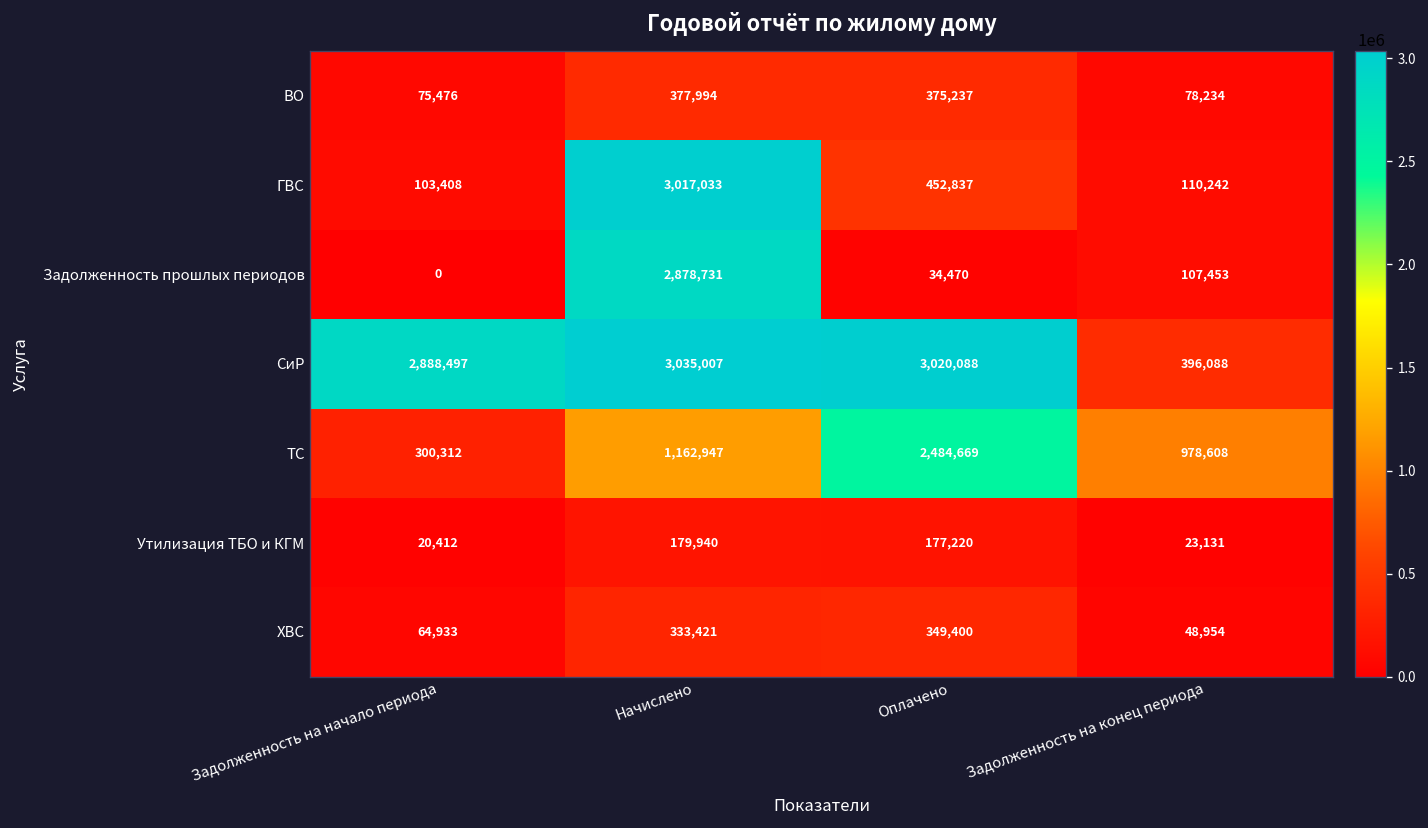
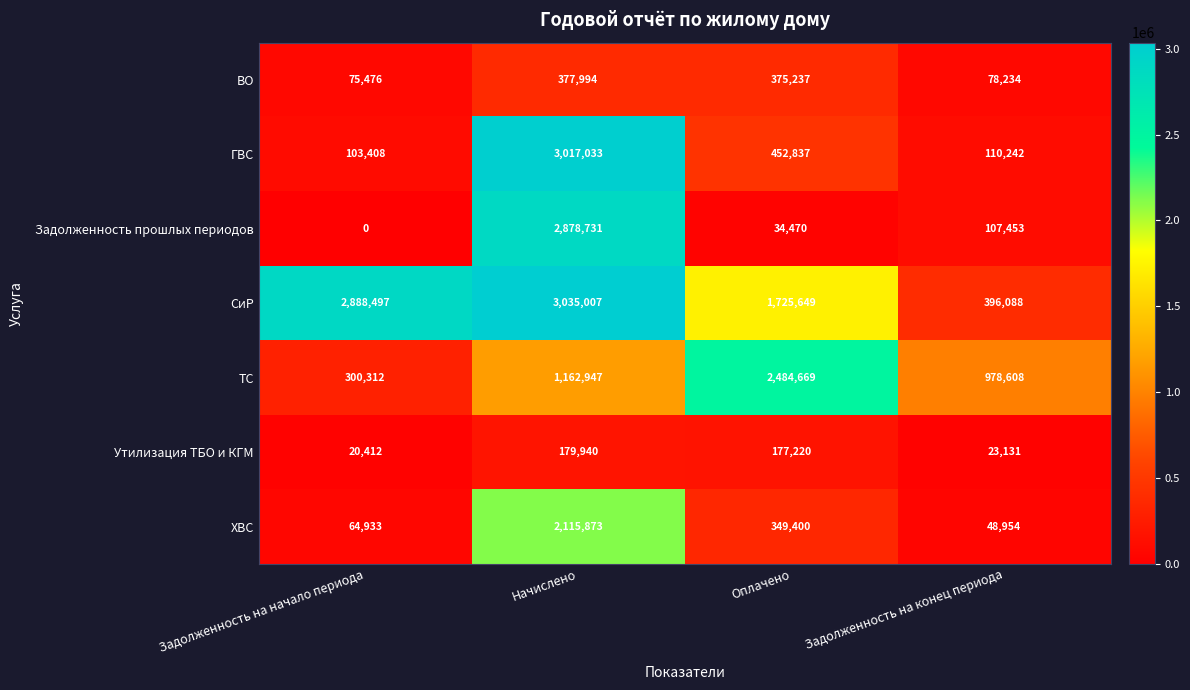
СиР, Оплачено: 3,020,088 -> 1,725,649
ХВС, Начислено: 333,421 -> 2,115,873
